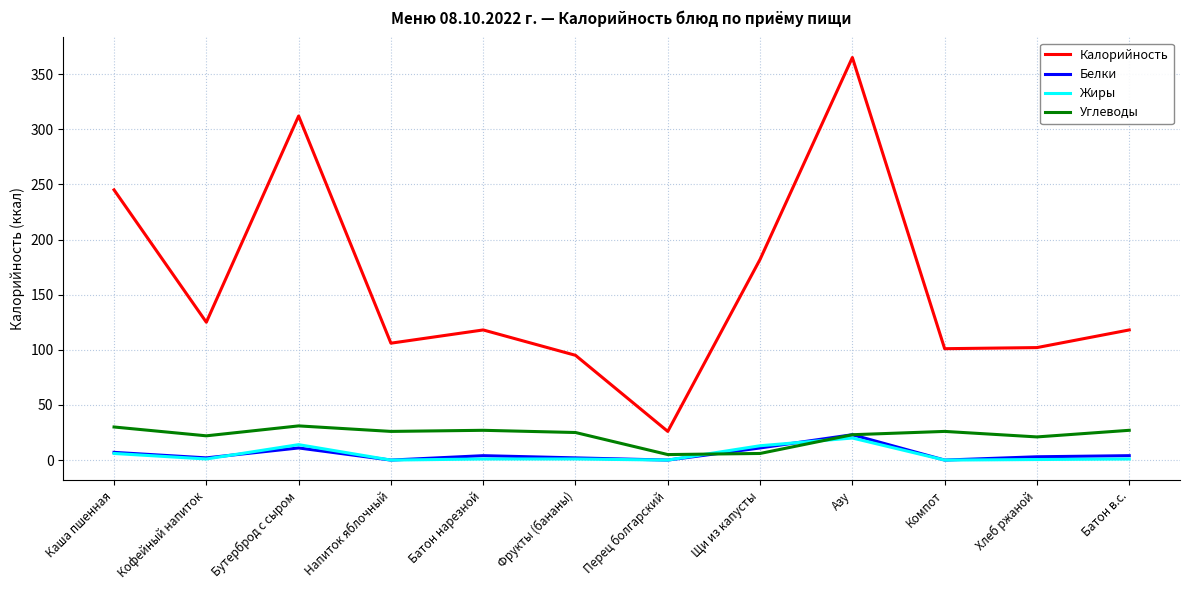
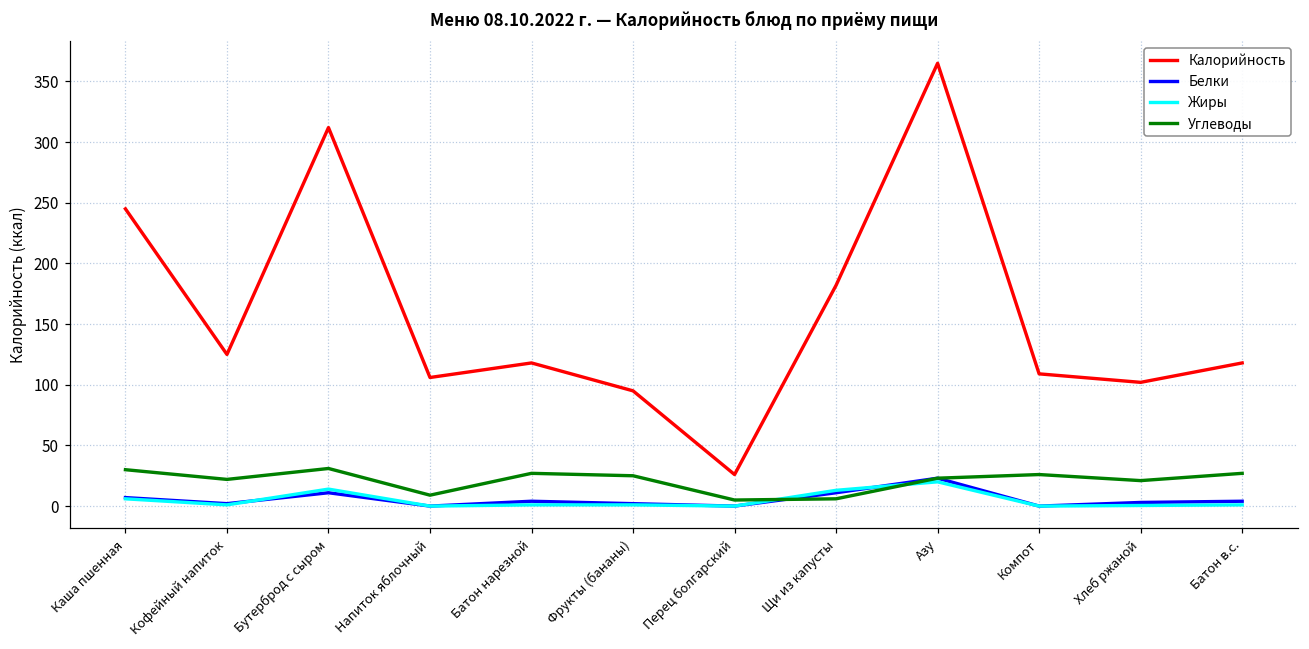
Углеводы, Напиток яблочный: 26 -> 9
Калорийность, Компот: 101 -> 109
